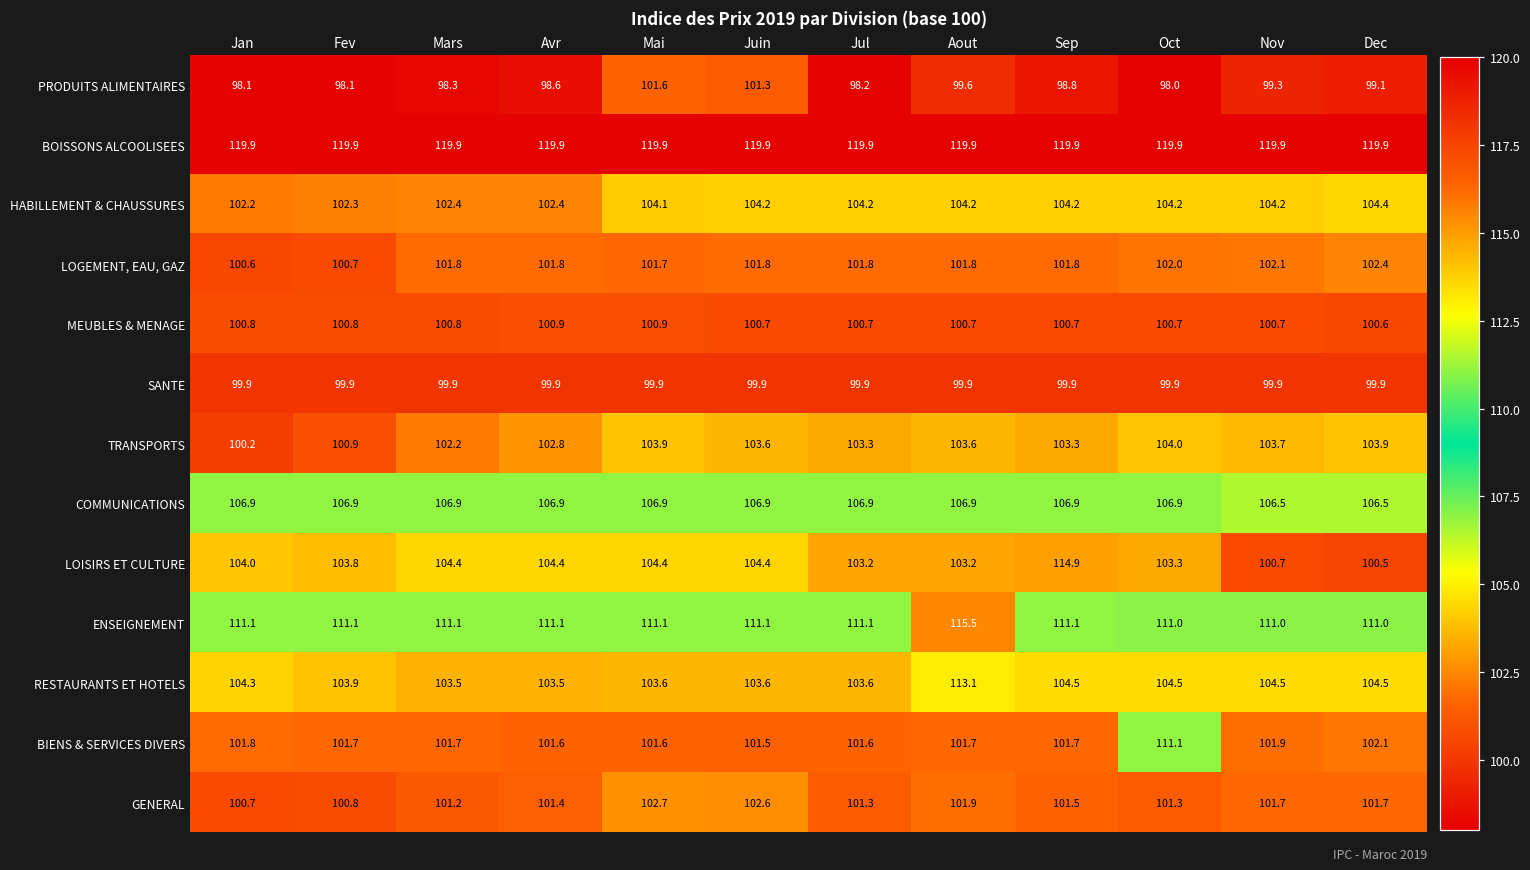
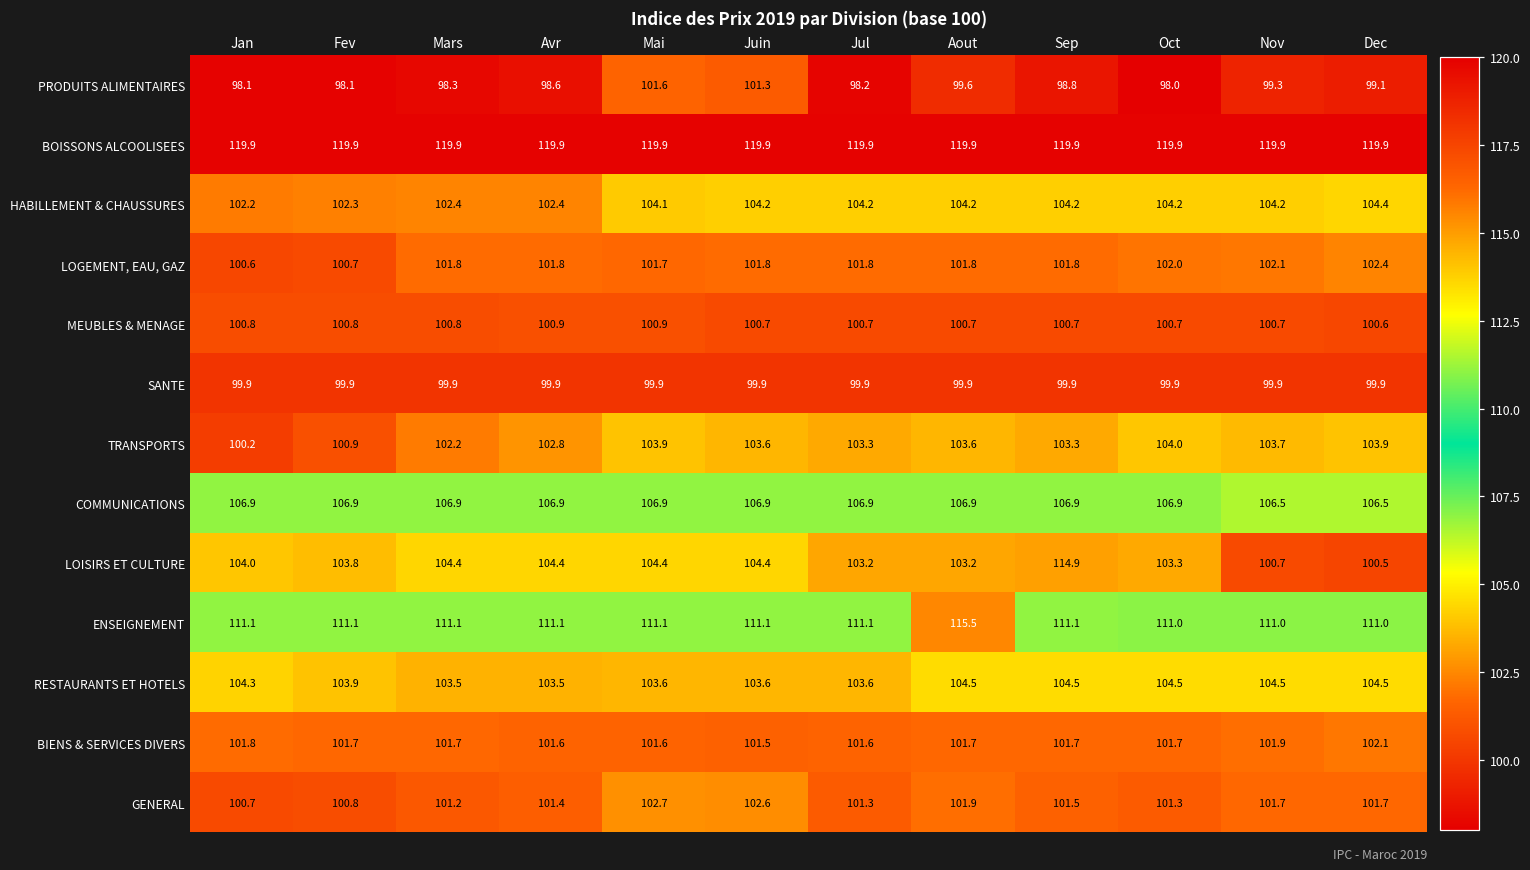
RESTAURANTS ET HOTELS, Aout: 113.1 -> 104.5
BIENS & SERVICES DIVERS, Oct: 111.1 -> 101.7
